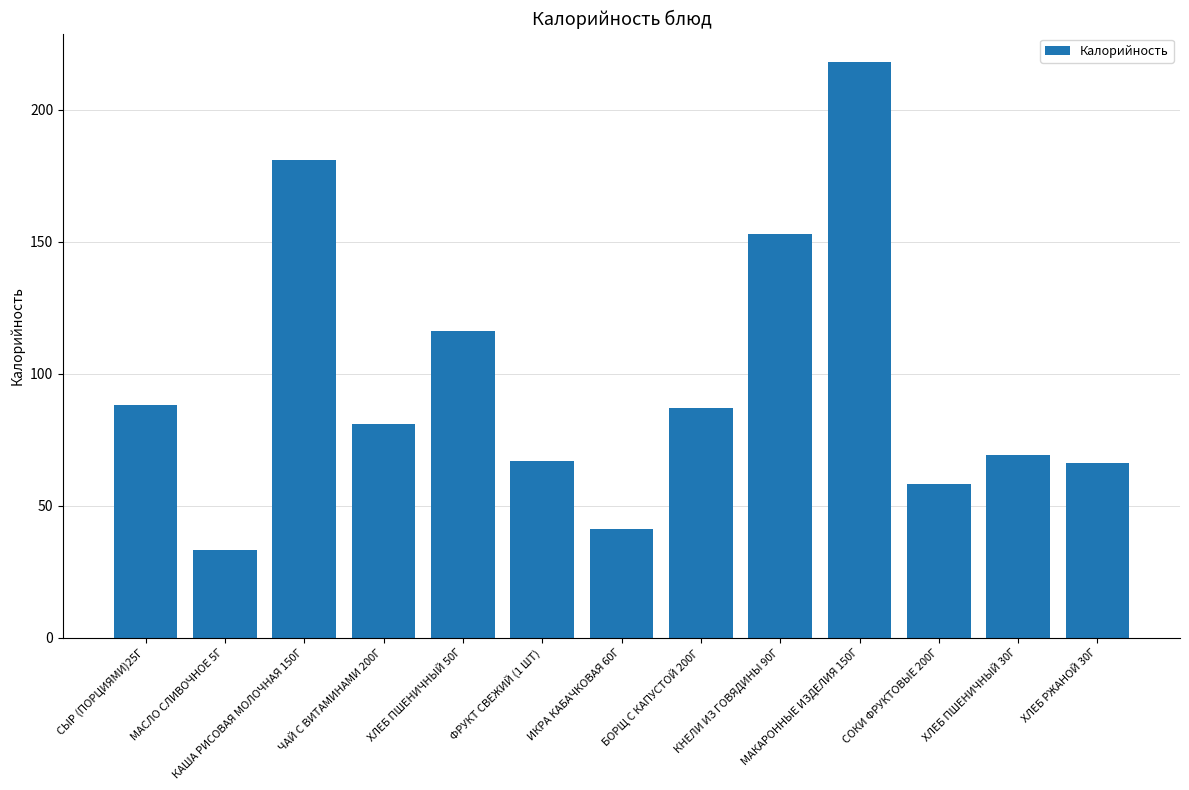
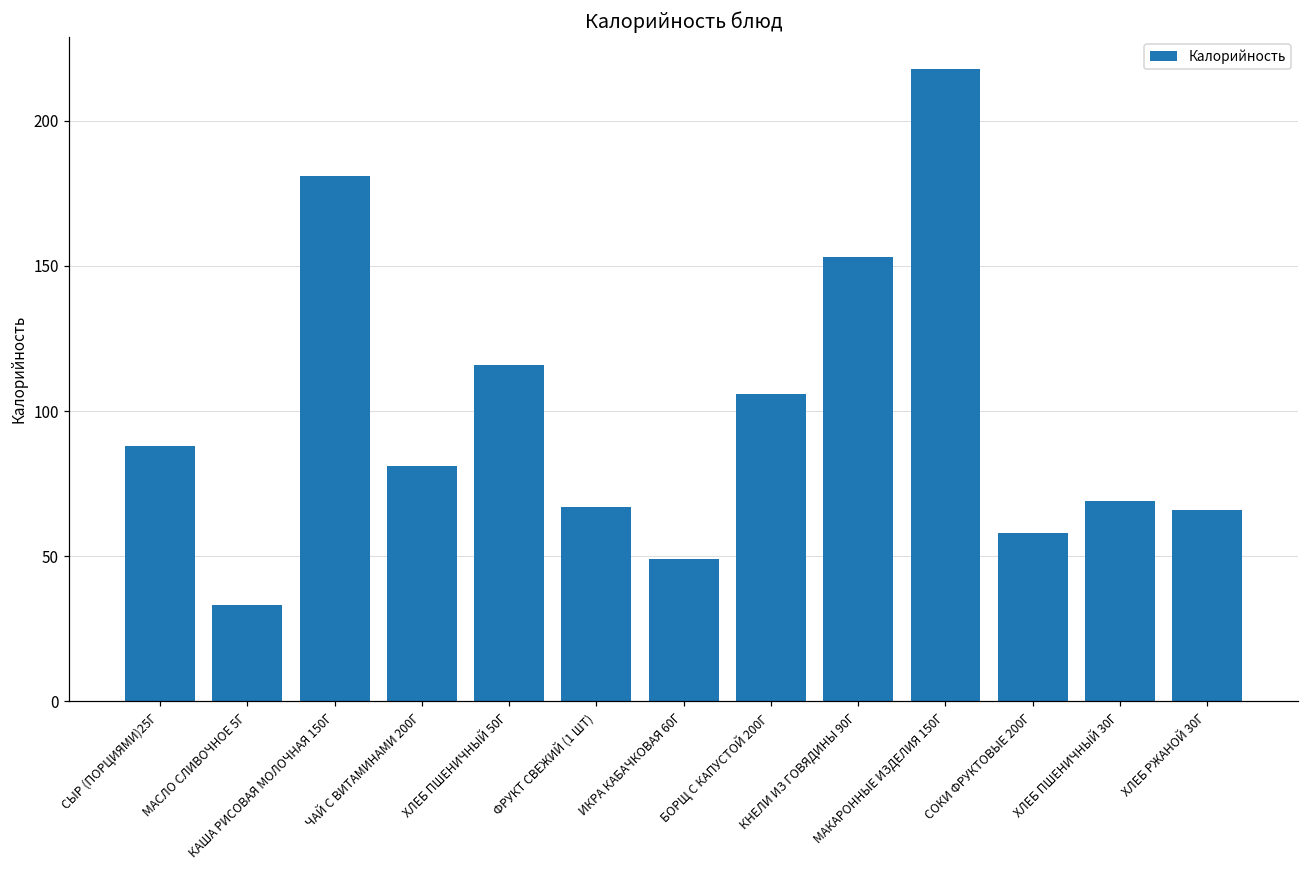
ИКРА КАБАЧКОВАЯ 60Г: 41 -> 49
БОРЩ С КАПУСТОЙ 200Г: 87 -> 106
